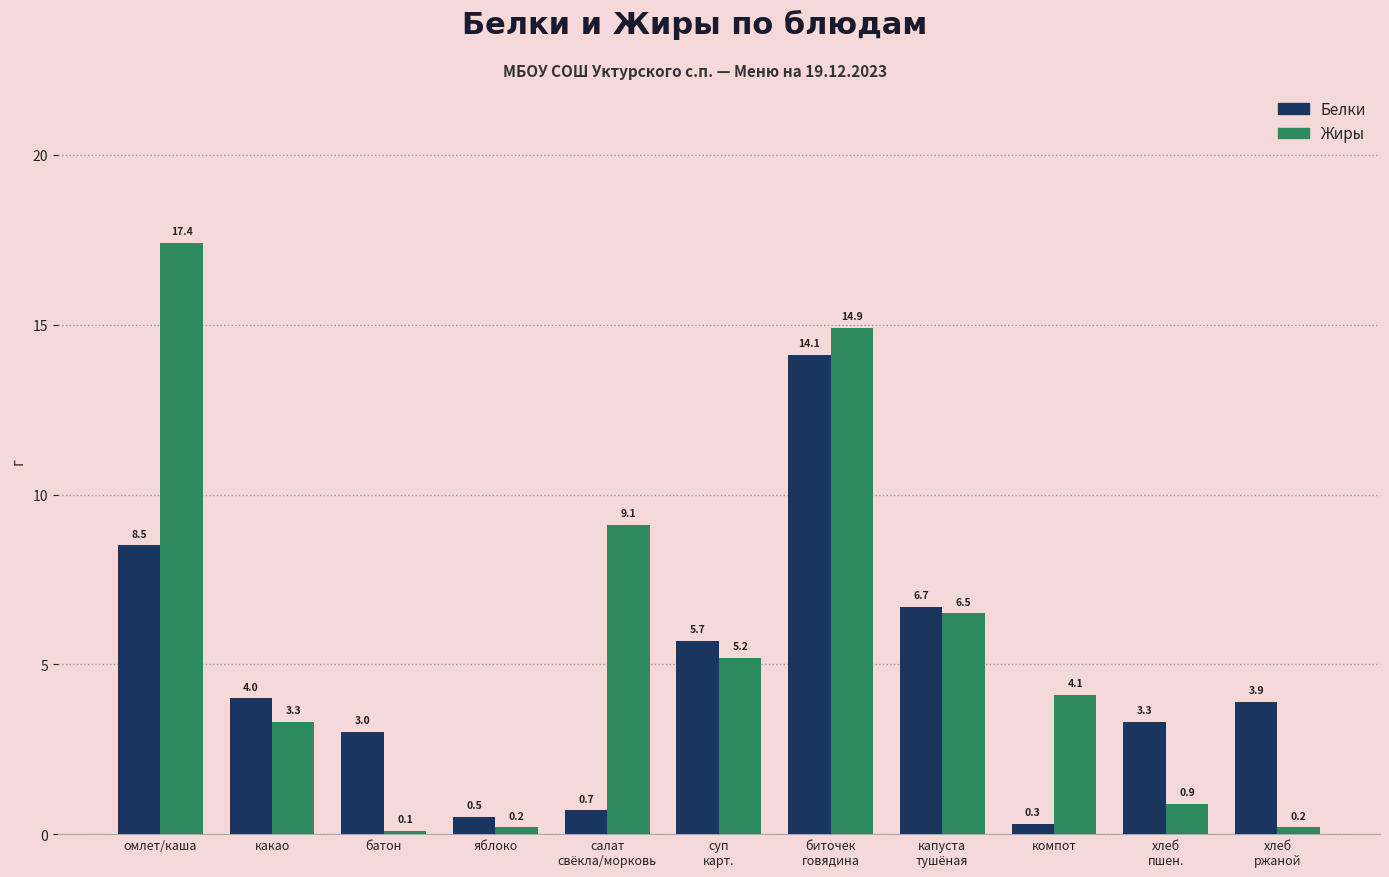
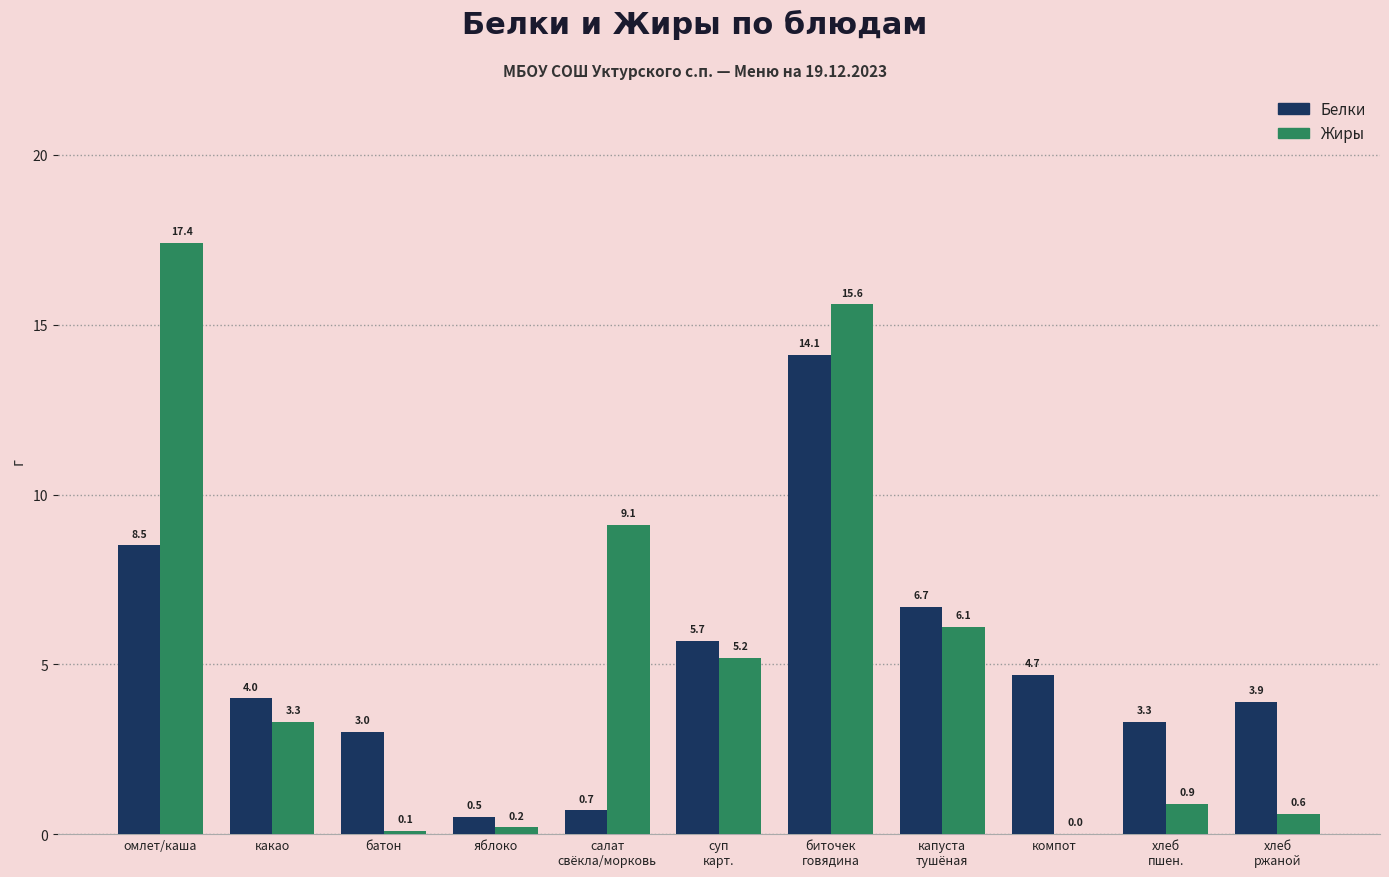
Жиры, биточек говядина: 14.9 -> 15.6
Жиры, капуста тушёная: 6.5 -> 6.1
Белки, компот: 0.3 -> 4.7
Жиры, компот: 4.1 -> 0.0
Жиры, хлеб ржаной: 0.2 -> 0.6
